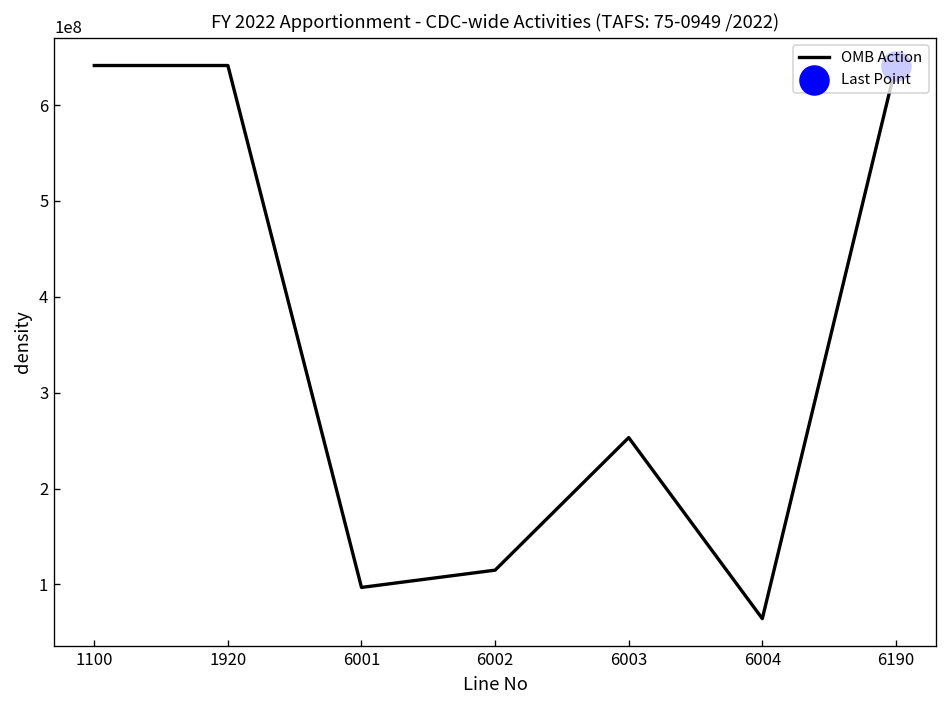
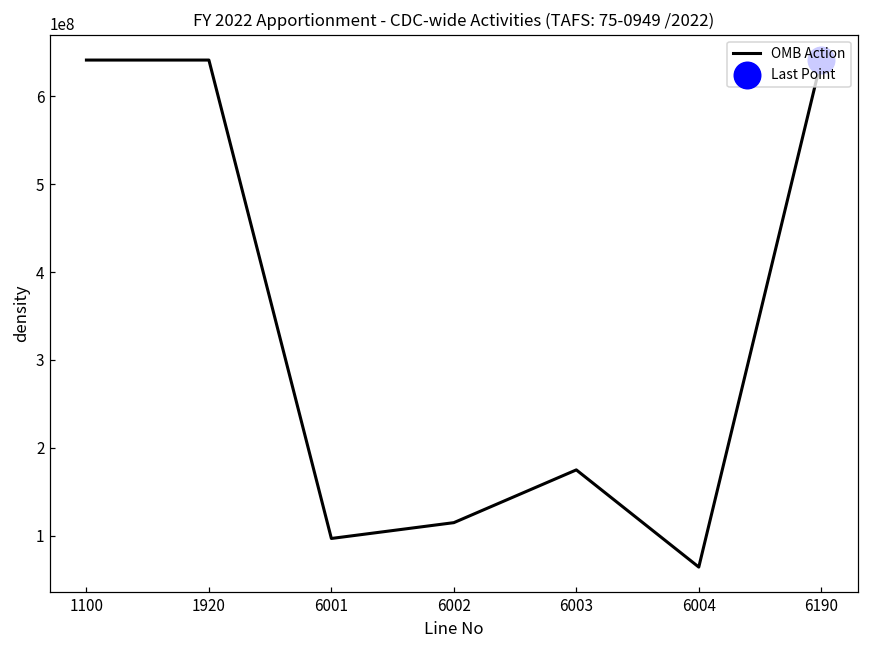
OMB Action, 6003: 250000000 -> 170000000
